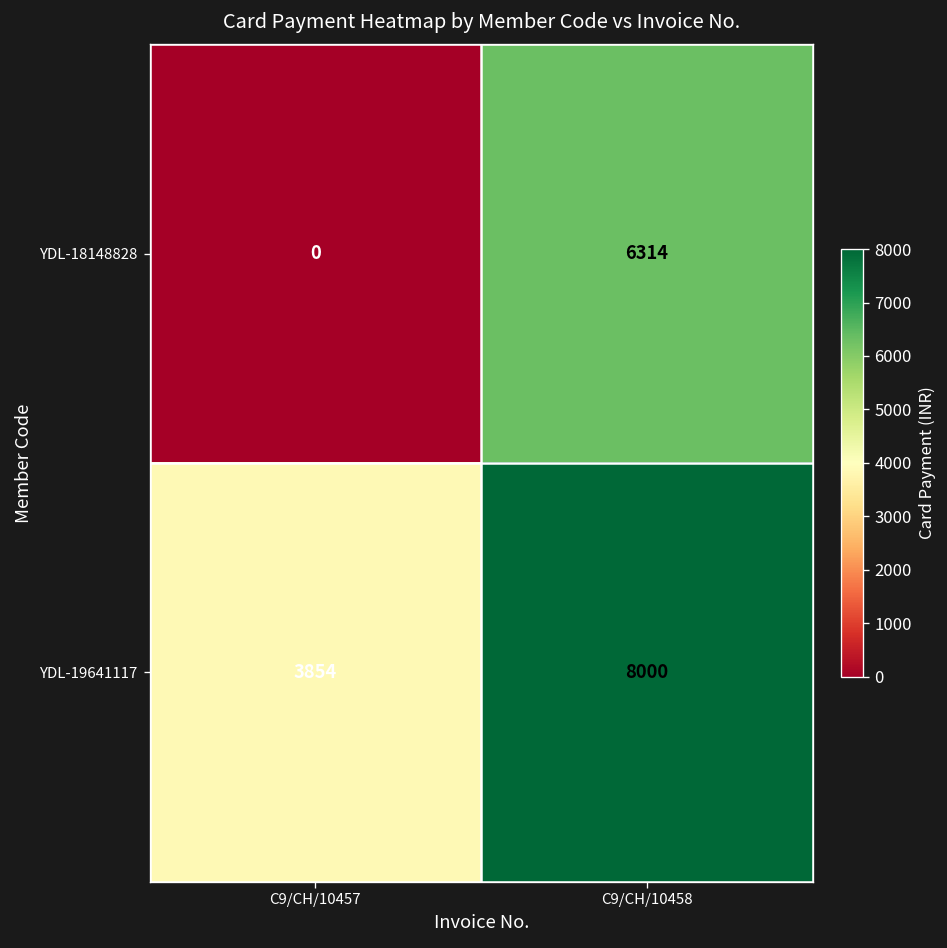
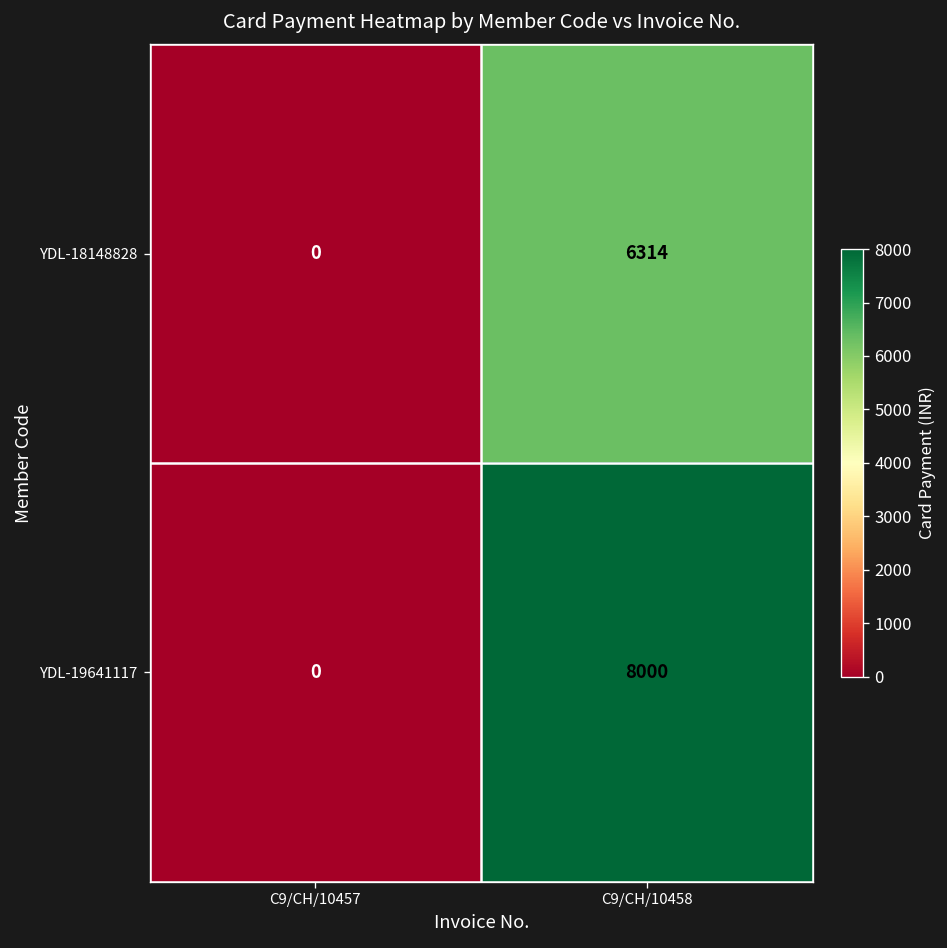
YDL-19641117, C9/CH/10457: 3854 -> 0
